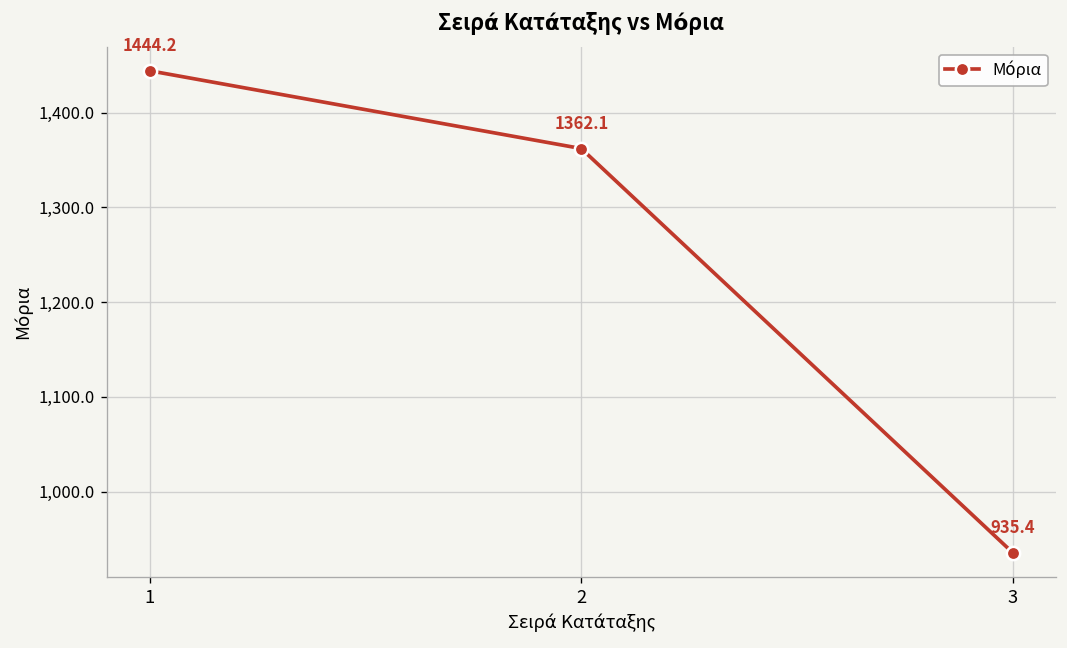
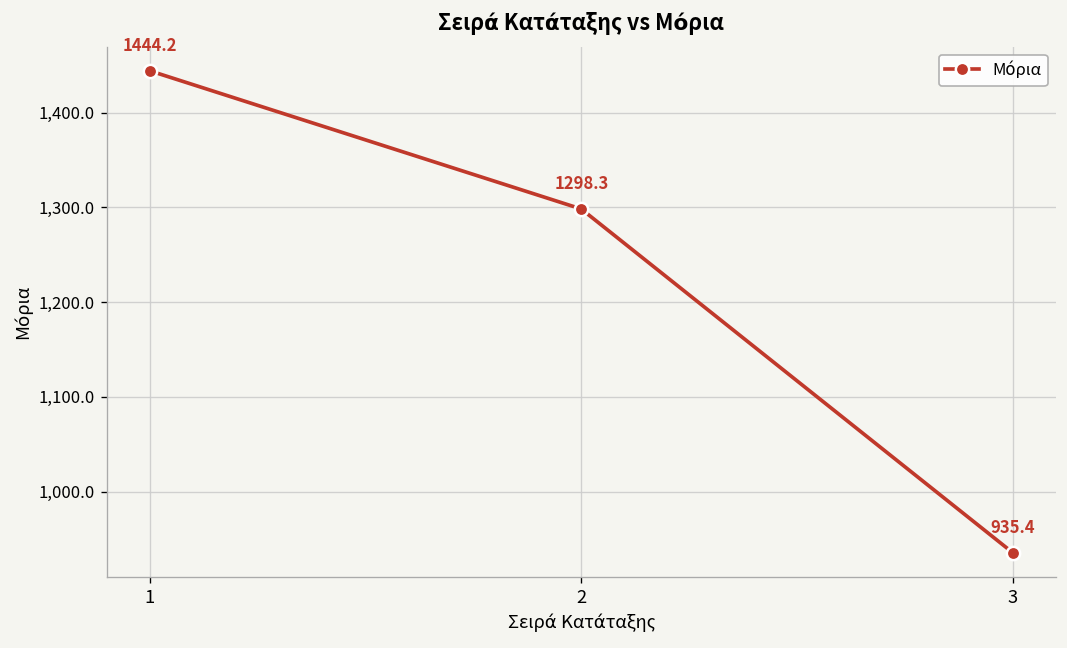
2: 1362.1 -> 1298.3
